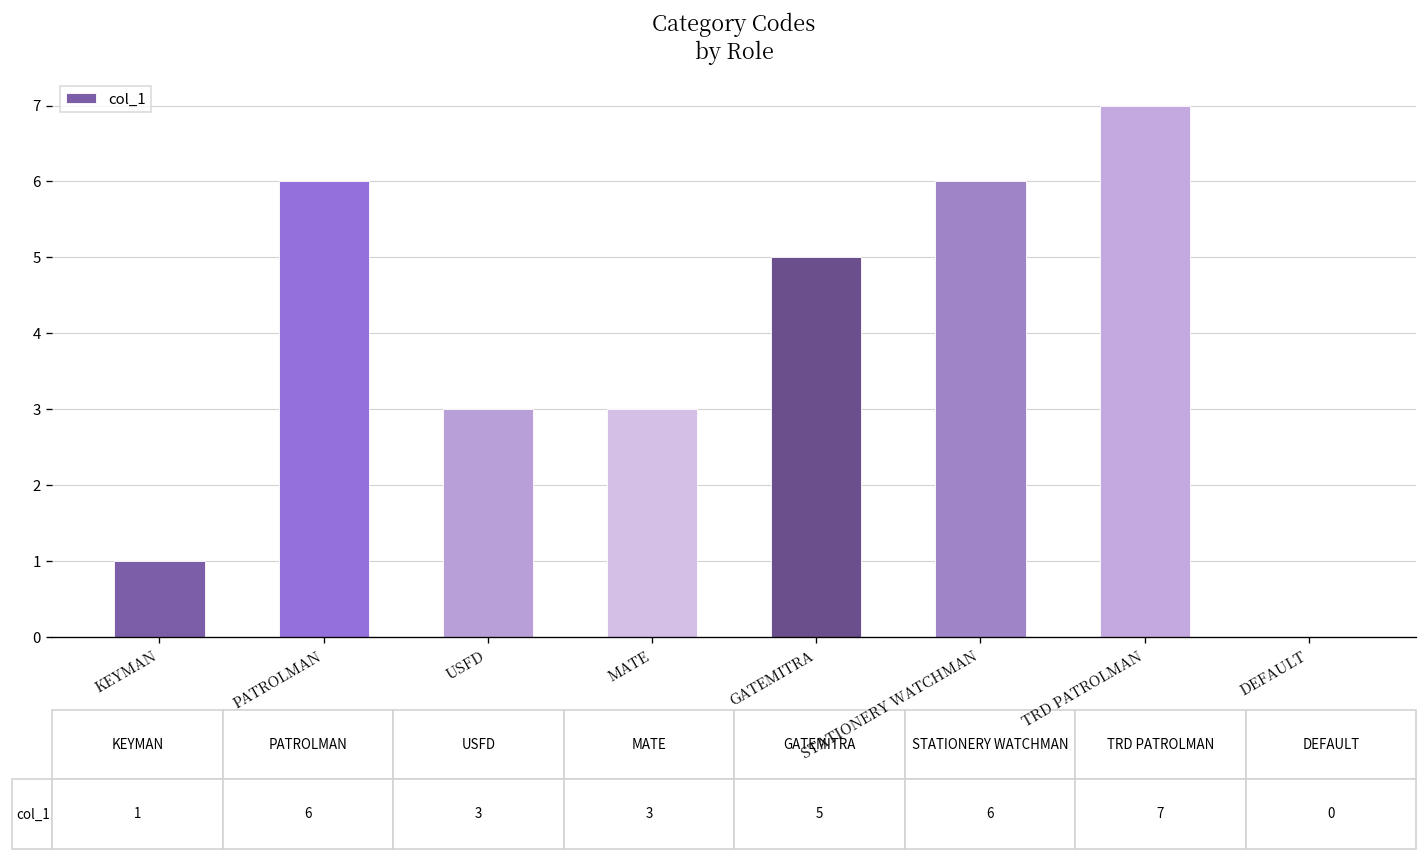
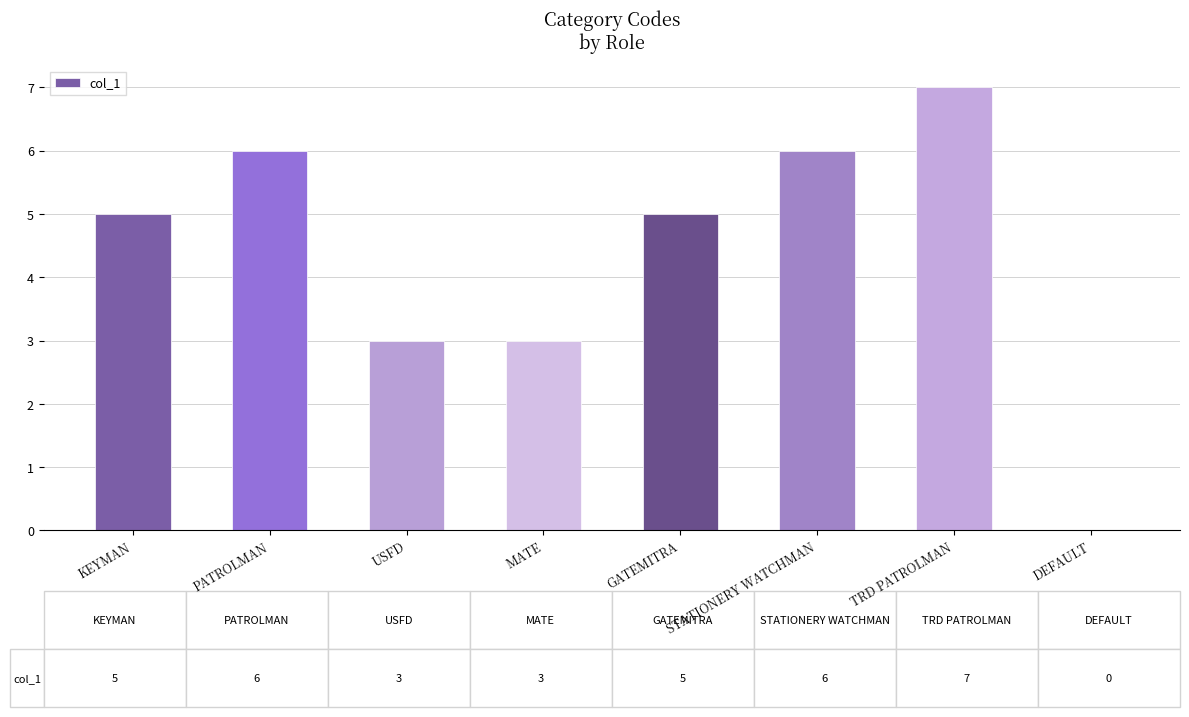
KEYMAN: 1 -> 5
